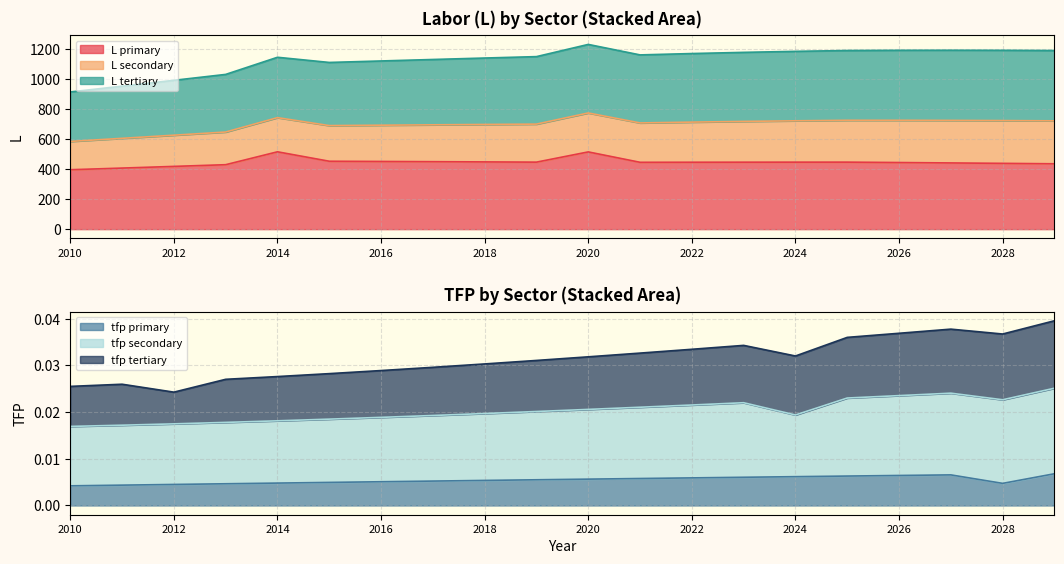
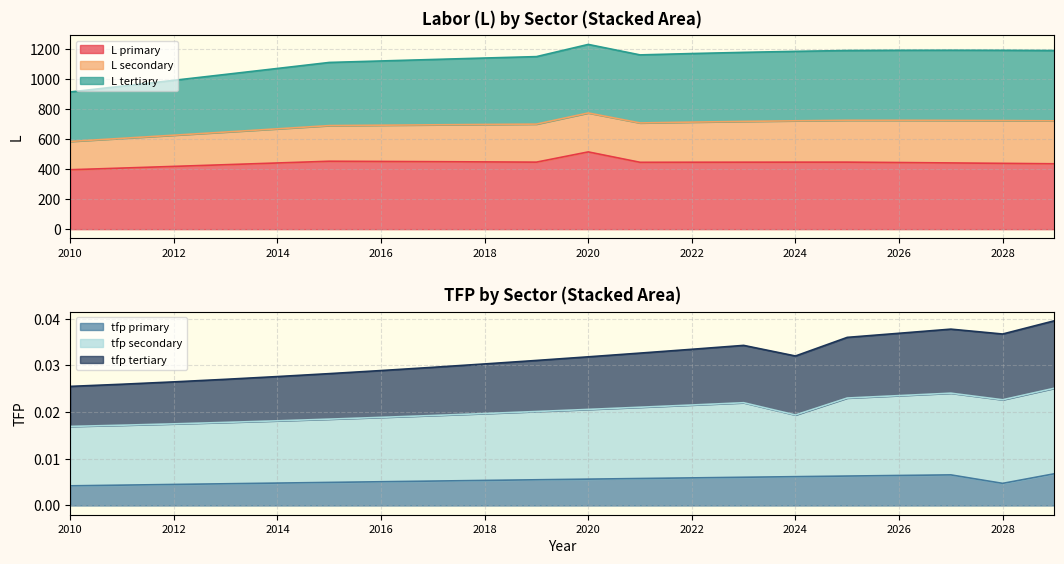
Labor (L) by Sector (Stacked Area), L primary, 2014: 510 -> 440
TFP by Sector (Stacked Area), tfp tertiary, 2012: 0.007 -> 0.009
